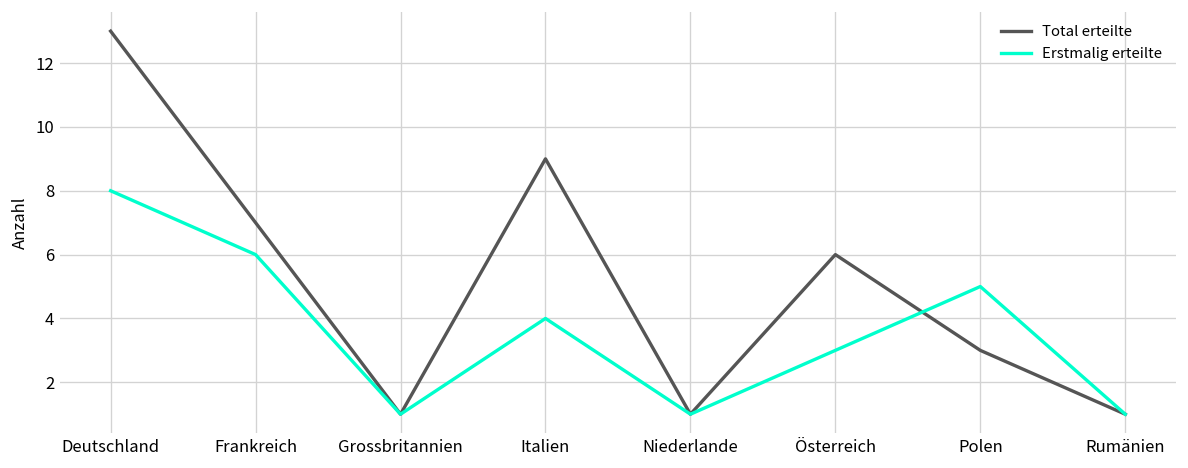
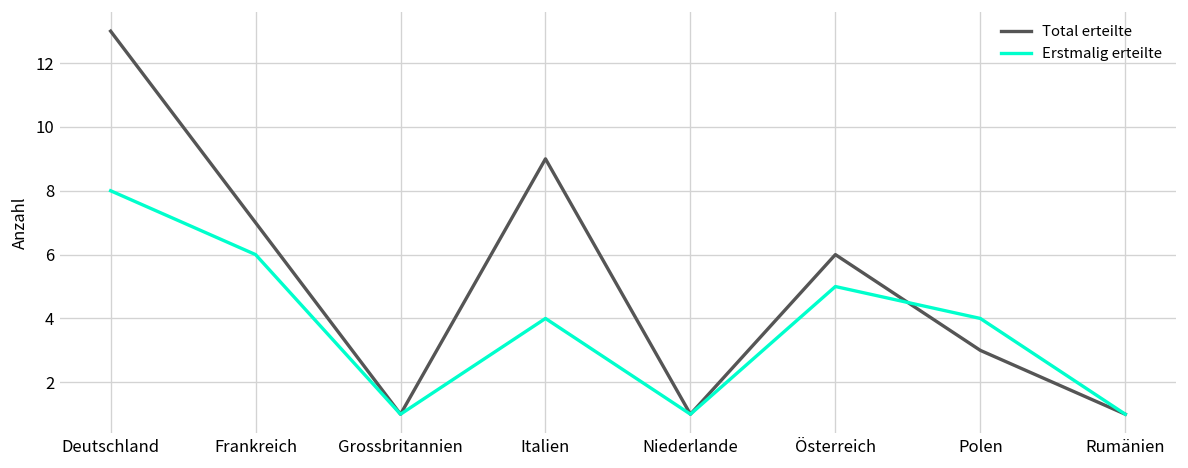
Erstmalig erteilte, Österreich: 3 -> 5
Erstmalig erteilte, Polen: 5 -> 4
